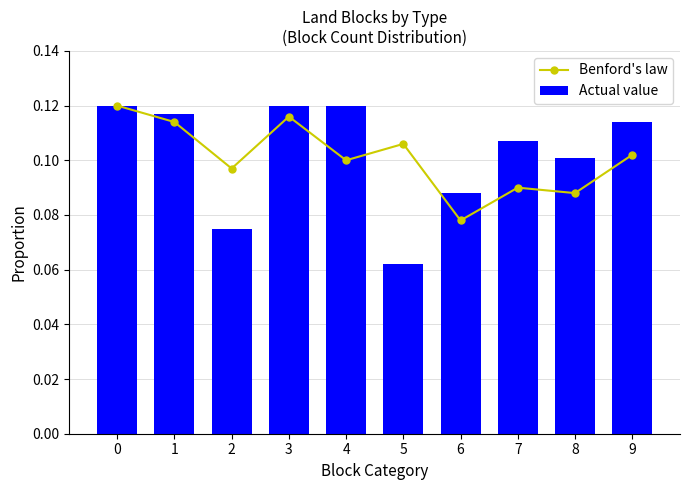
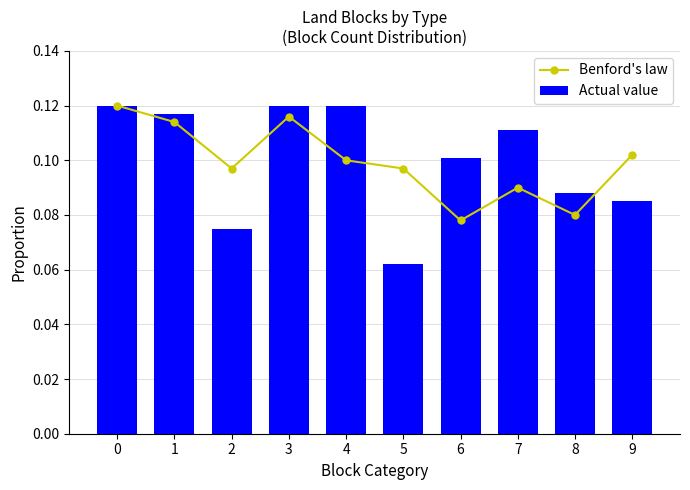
Benford's law, 5: 0.106 -> 0.097
Actual value, 6: 0.088 -> 0.101
Actual value, 7: 0.107 -> 0.111
Benford's law, 8: 0.088 -> 0.080
Actual value, 8: 0.101 -> 0.088
Actual value, 9: 0.114 -> 0.085
